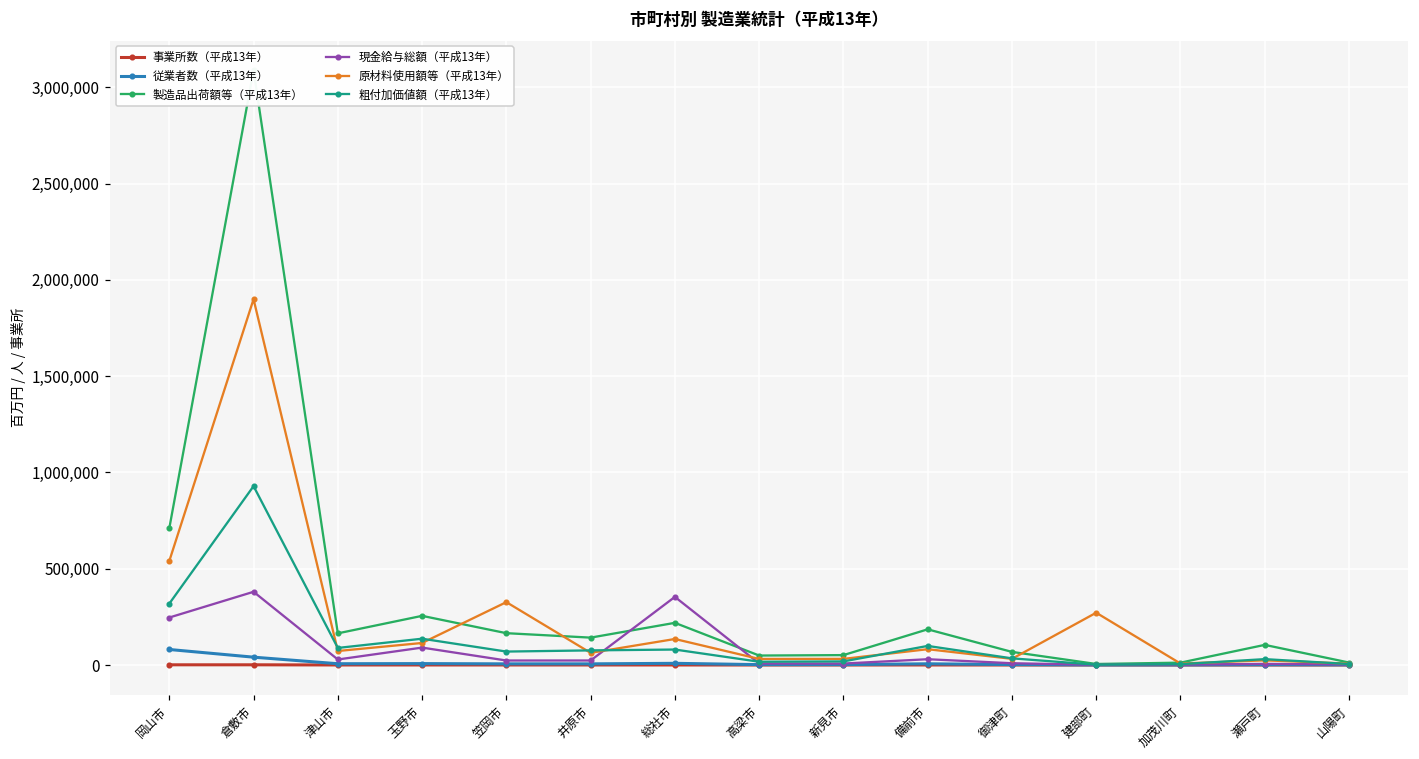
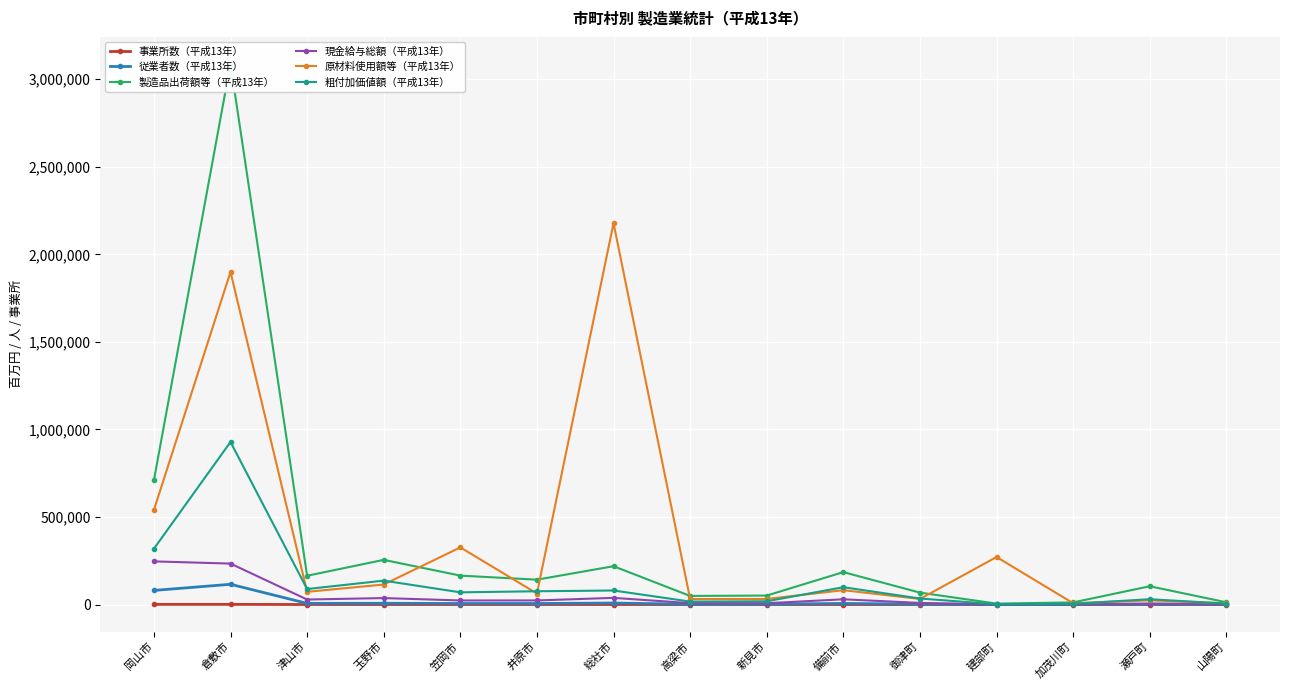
従業者数（平成13年）, 倉敷市: 40,000 -> 120,000
現金給与総額（平成13年）, 倉敷市: 380,000 -> 230,000
現金給与総額（平成13年）, 玉野市: 90,000 -> 40,000
現金給与総額（平成13年）, 総社市: 350,000 -> 40,000
原材料使用額等（平成13年）, 総社市: 140,000 -> 2,180,000
